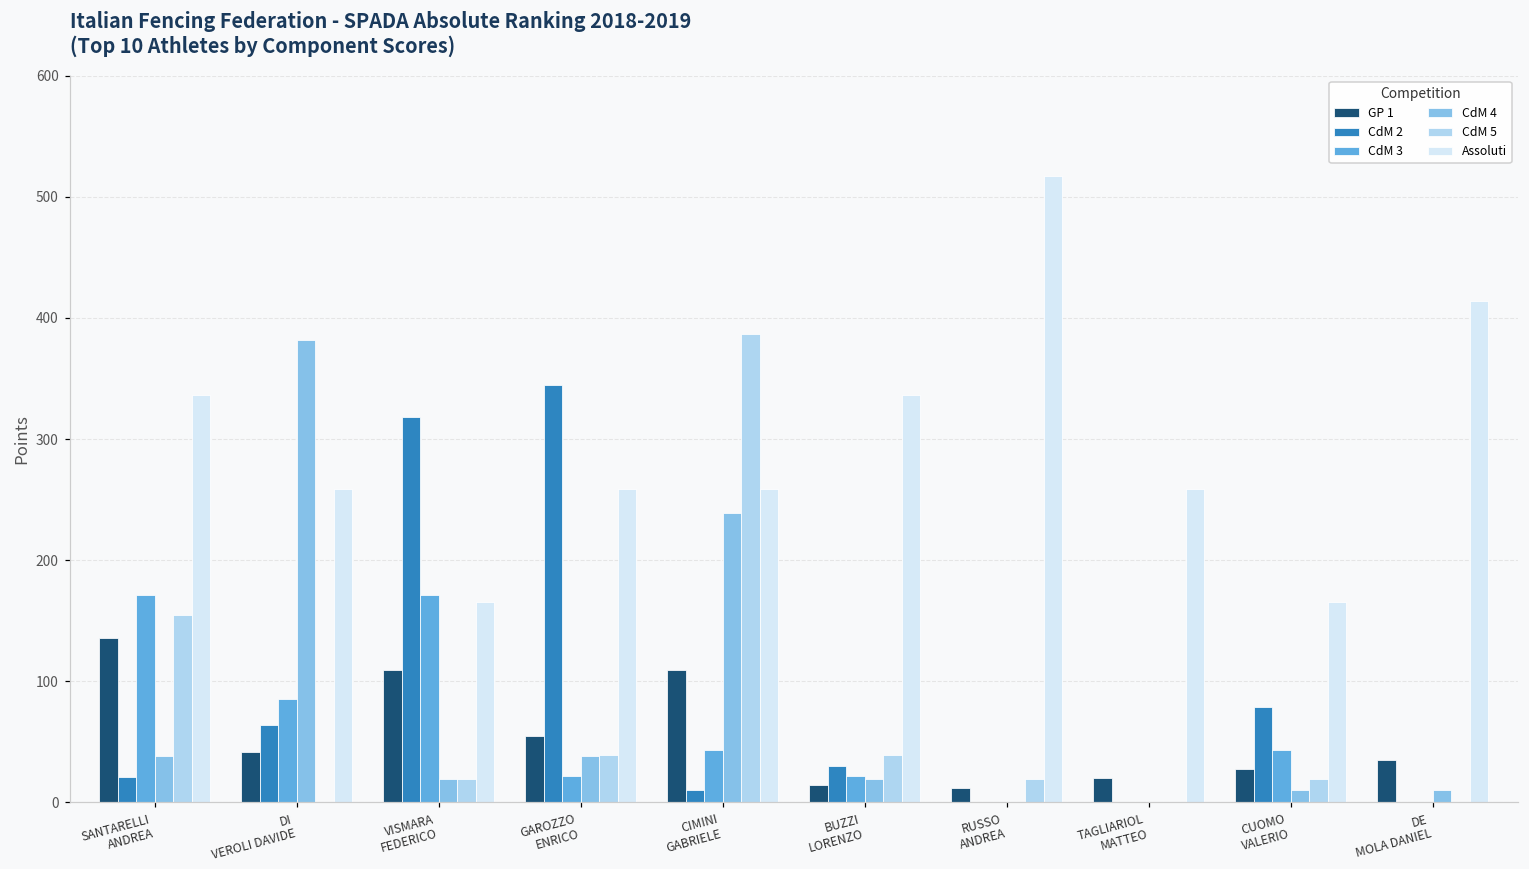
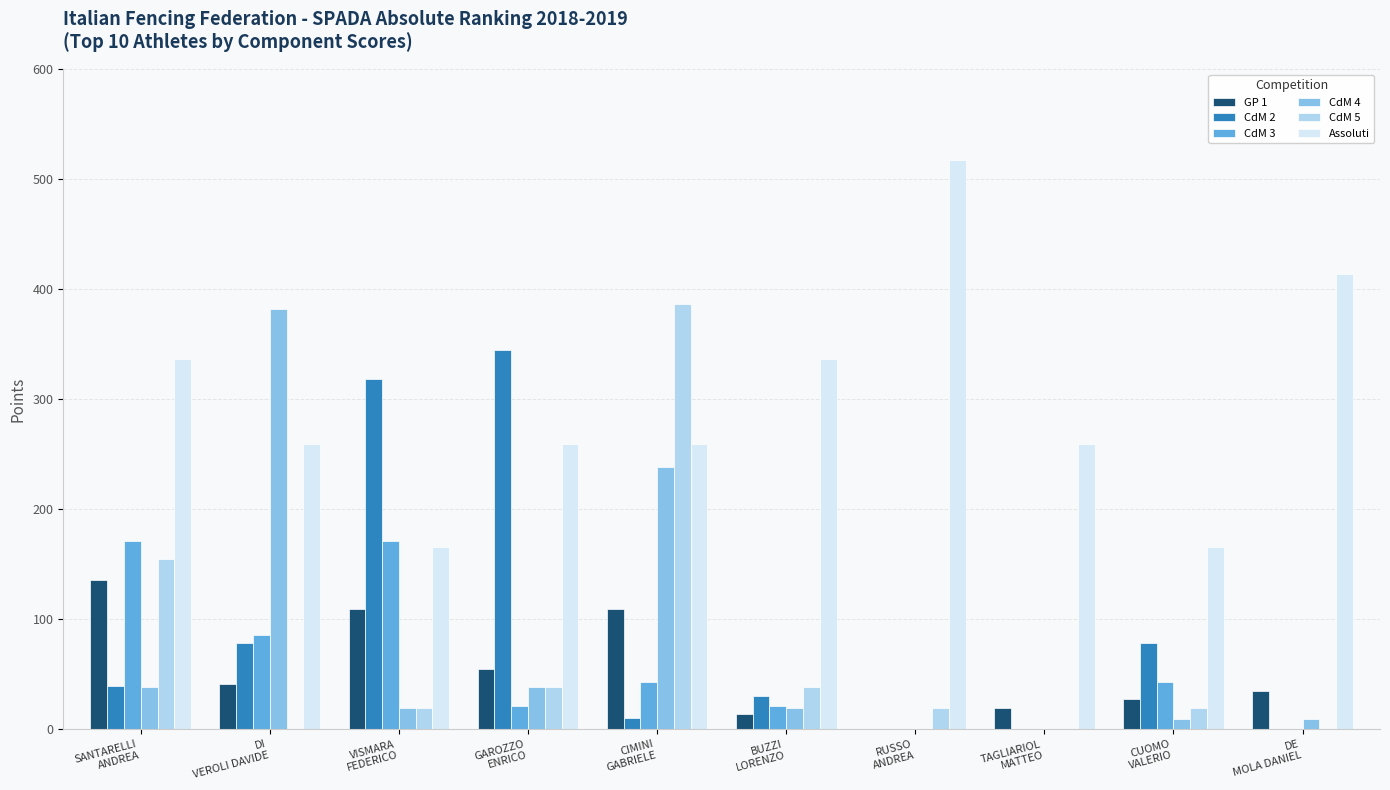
CdM 2, SANTARELLI ANDREA: 20 -> 39
CdM 2, DI VEROLI DAVIDE: 64 -> 78
GP 1, RUSSO ANDREA: 12 -> 0
